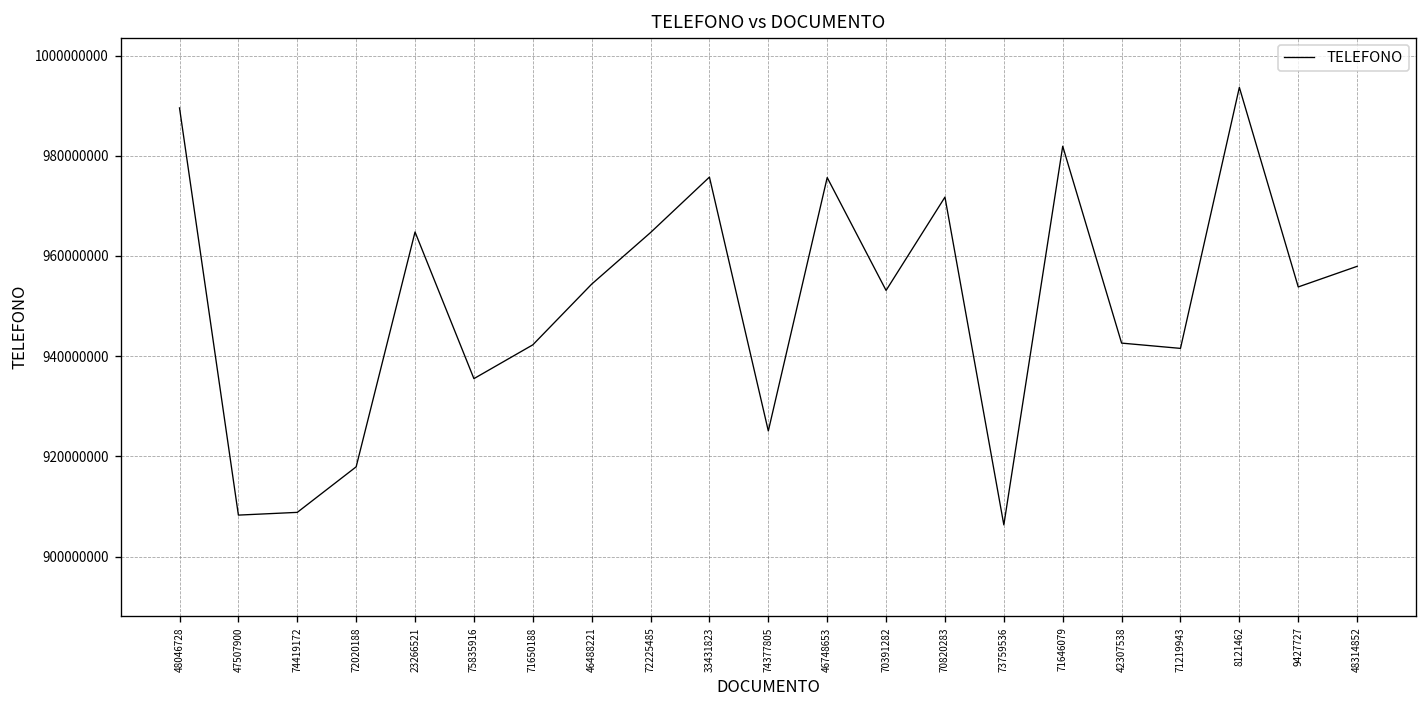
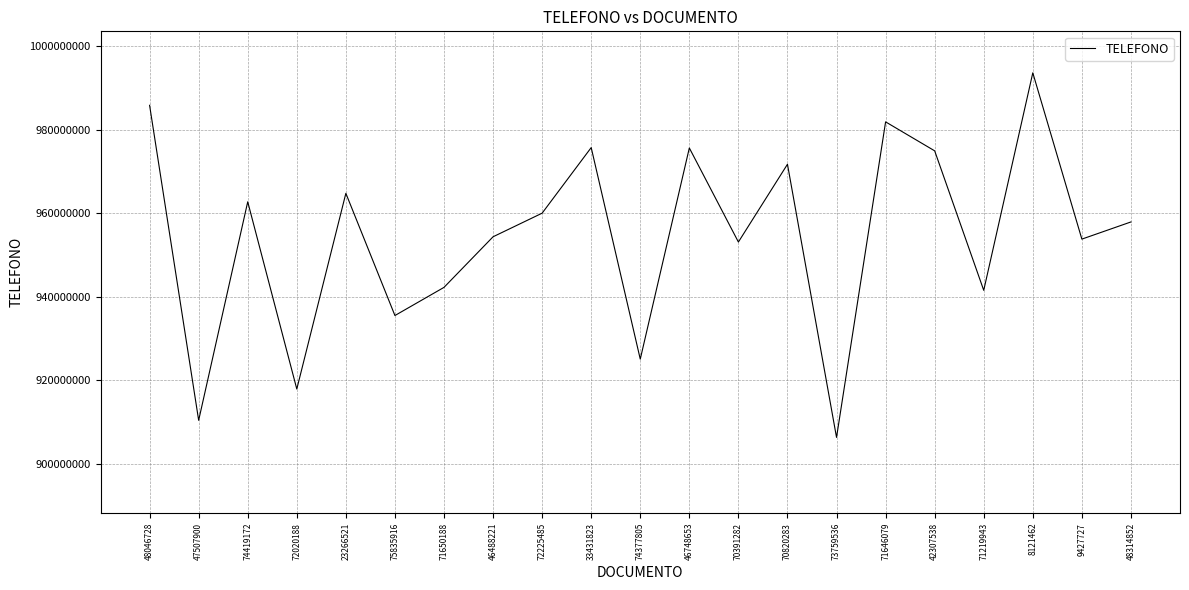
48046728: 990000000 -> 986000000
47507900: 908000000 -> 910000000
74419172: 909000000 -> 963000000
72225485: 965000000 -> 960000000
42307538: 943000000 -> 975000000
